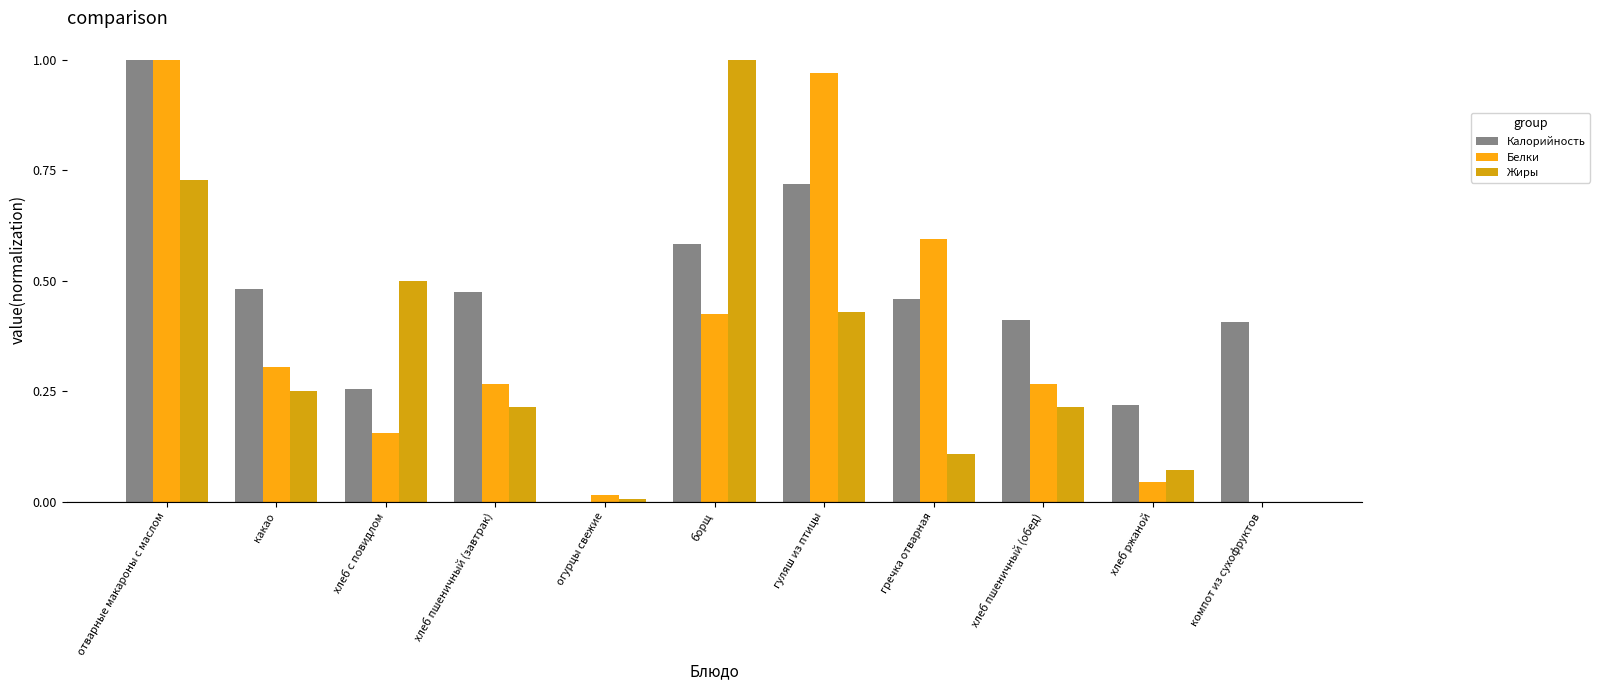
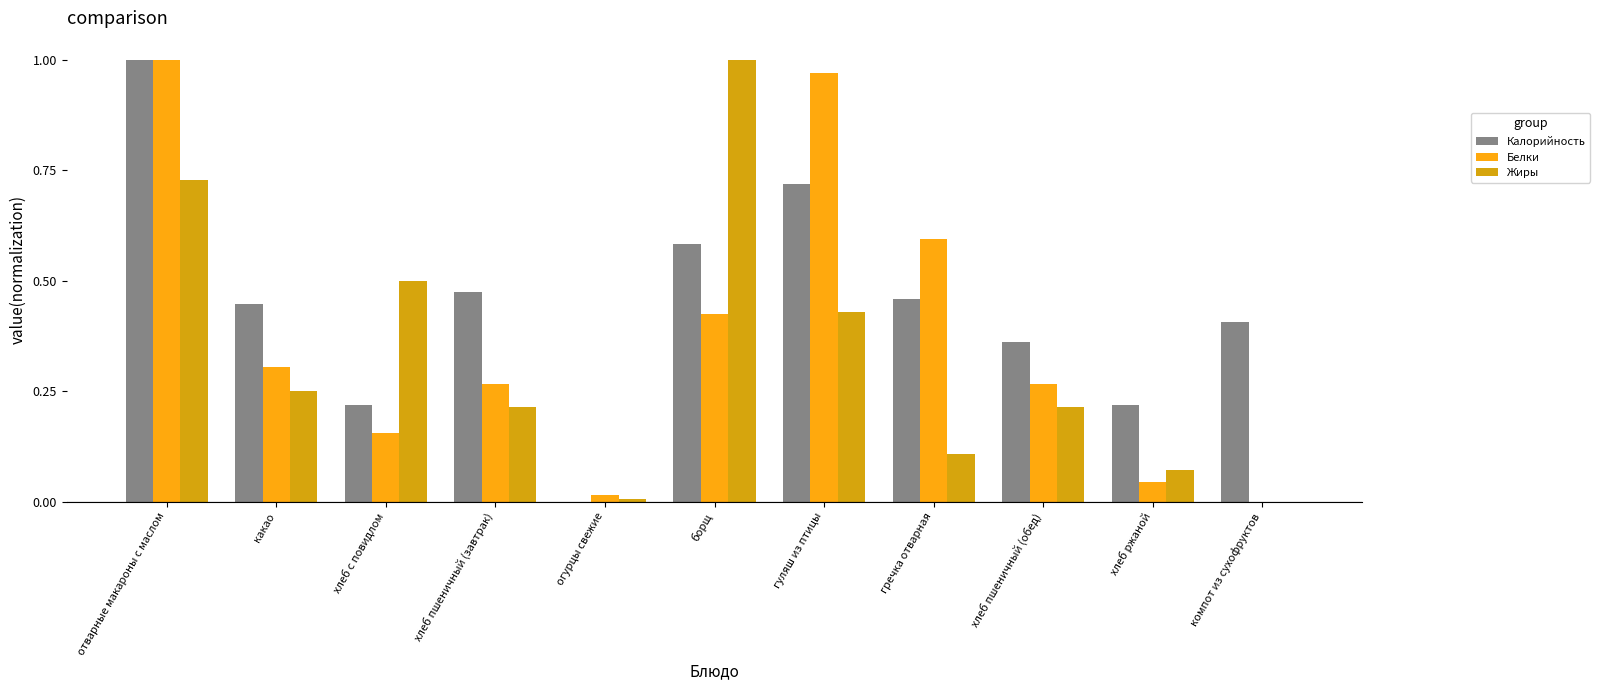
Калорийность, какао: 0.48 -> 0.45
Калорийность, хлеб с повидлом: 0.26 -> 0.22
Калорийность, хлеб пшеничный (обед): 0.41 -> 0.36
